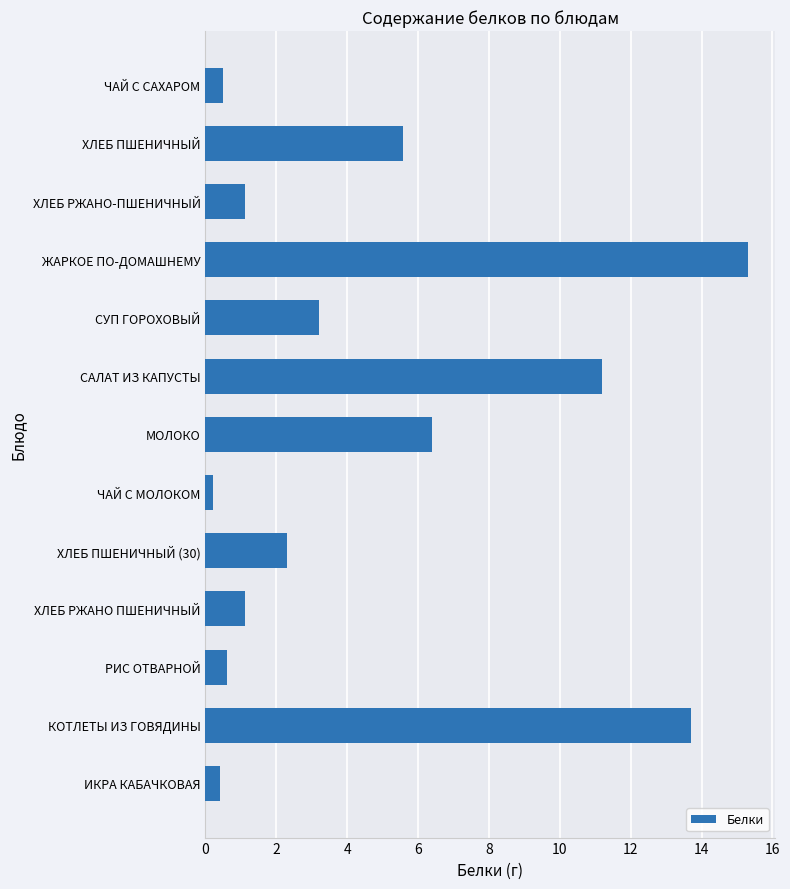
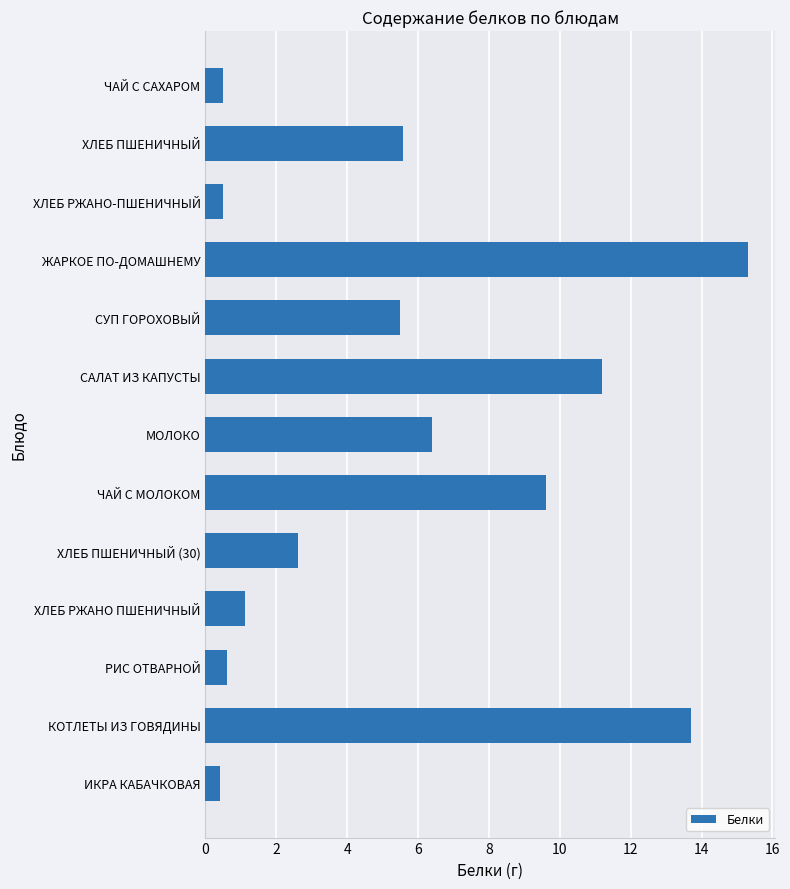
ХЛЕБ РЖАНО-ПШЕНИЧНЫЙ: 1.1 -> 0.5
СУП ГОРОХОВЫЙ: 3.2 -> 5.5
ЧАЙ С МОЛОКОМ: 0.2 -> 9.6
ХЛЕБ ПШЕНИЧНЫЙ (30): 2.3 -> 2.6
